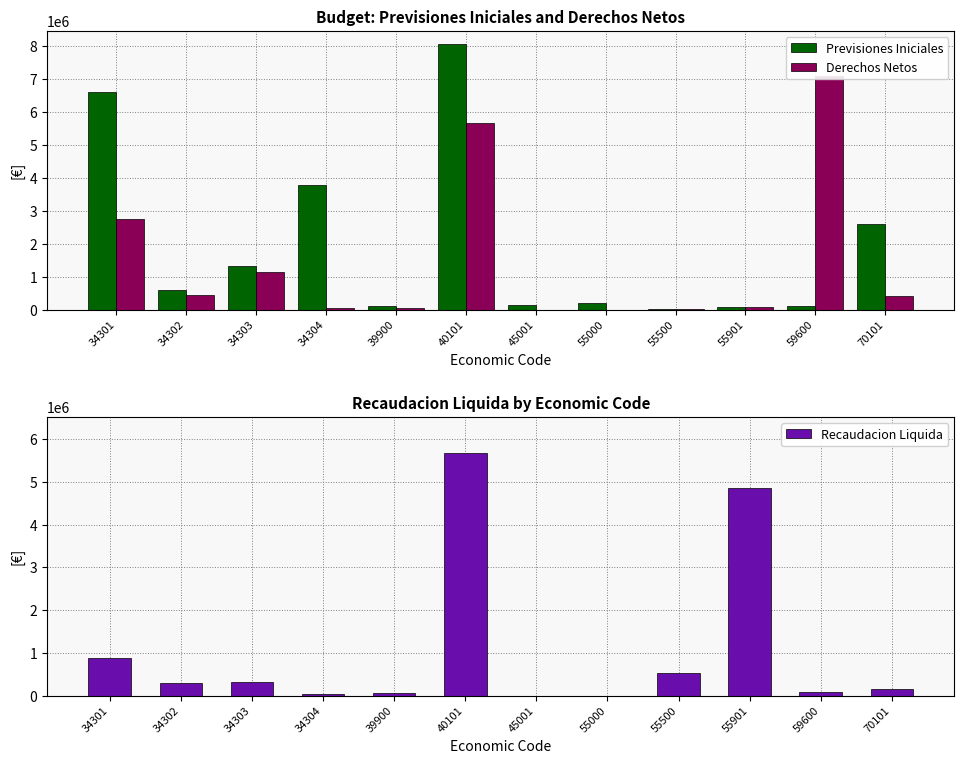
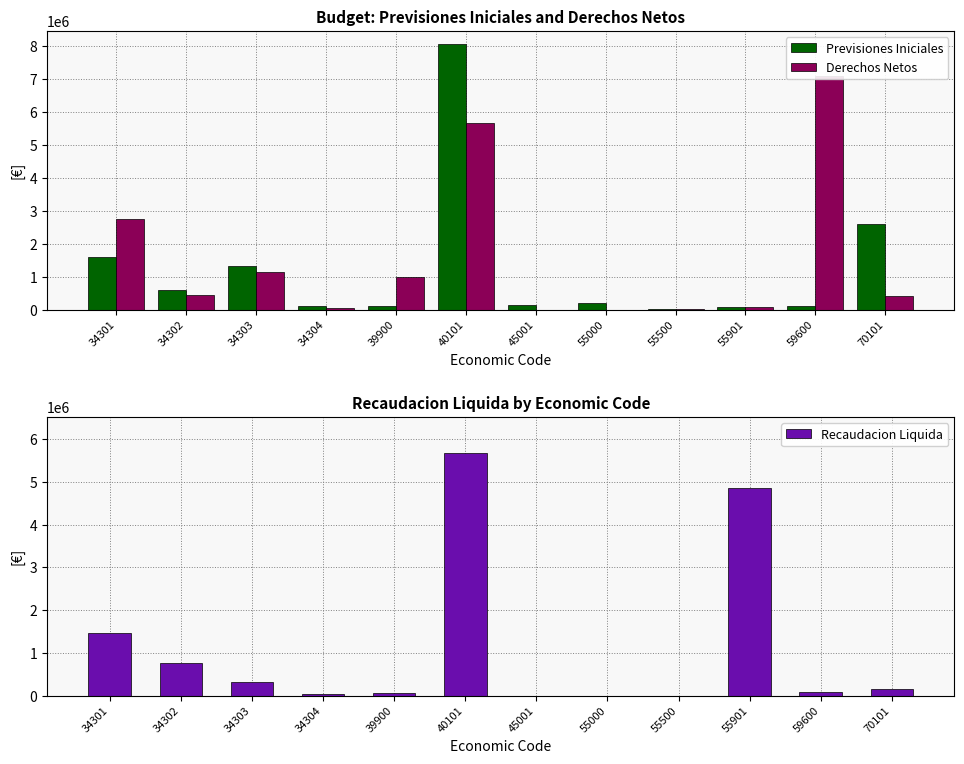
Budget: Previsiones Iniciales and Derechos Netos, Previsiones Iniciales, 34301: 6600000 -> 1600000
Budget: Previsiones Iniciales and Derechos Netos, Previsiones Iniciales, 34304: 3800000 -> 100000
Budget: Previsiones Iniciales and Derechos Netos, Derechos Netos, 39900: 100000 -> 1000000
Recaudacion Liquida by Economic Code, 34301: 900000 -> 1500000
Recaudacion Liquida by Economic Code, 34302: 300000 -> 800000
Recaudacion Liquida by Economic Code, 55500: 500000 -> 0
